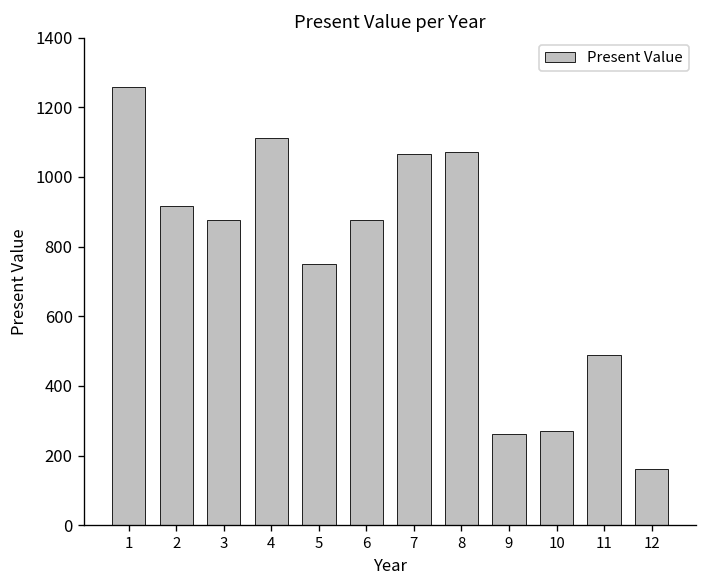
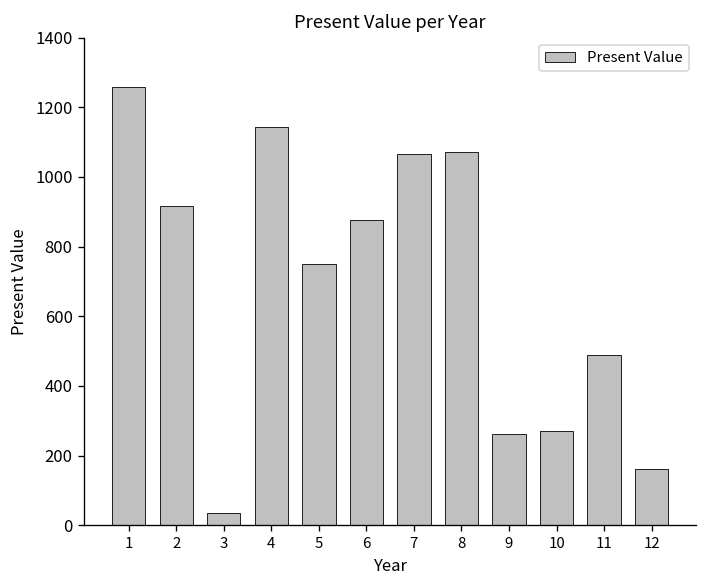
3: 880 -> 30
4: 1110 -> 1140
